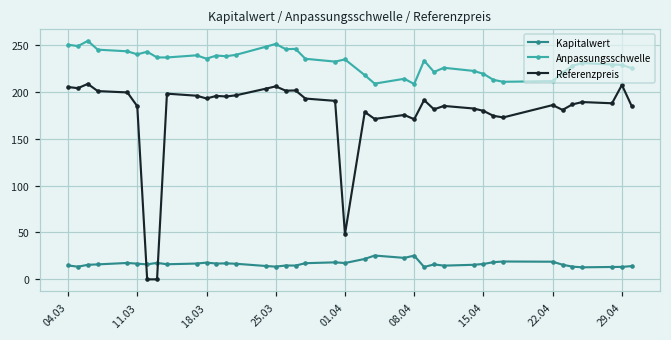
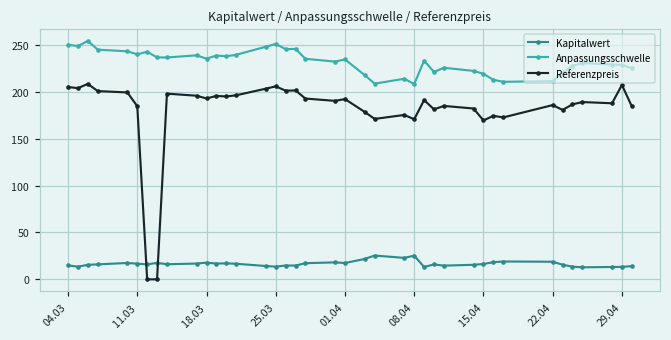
Referenzpreis, 01.04: 50 -> 190
Referenzpreis, 15.04: 180 -> 170
